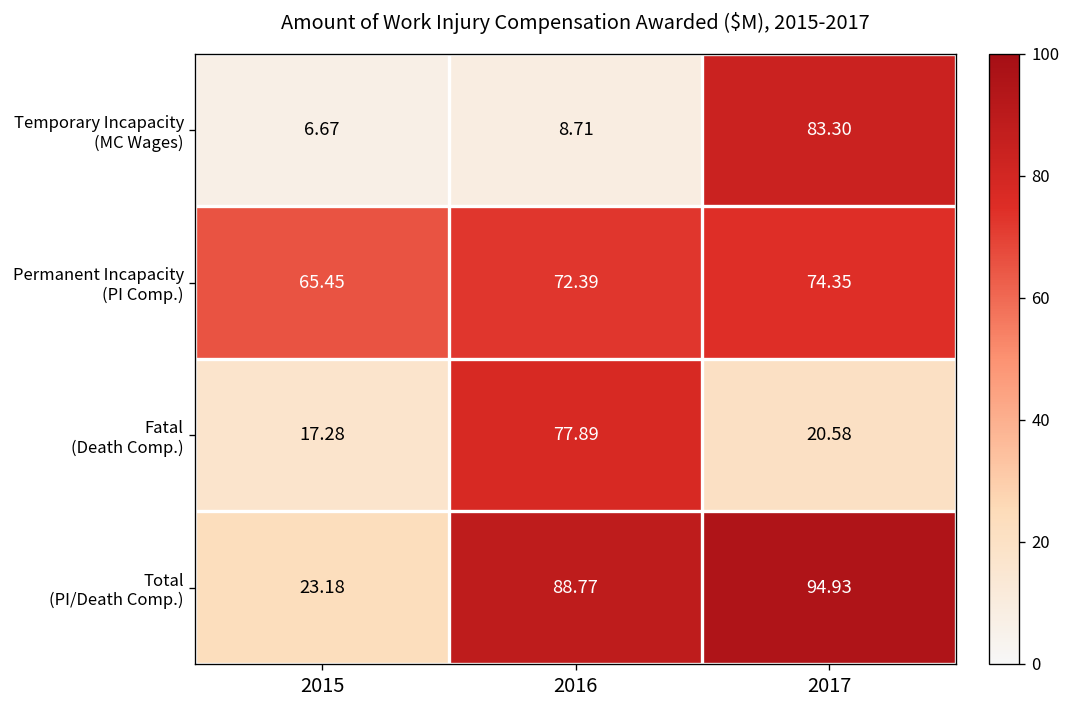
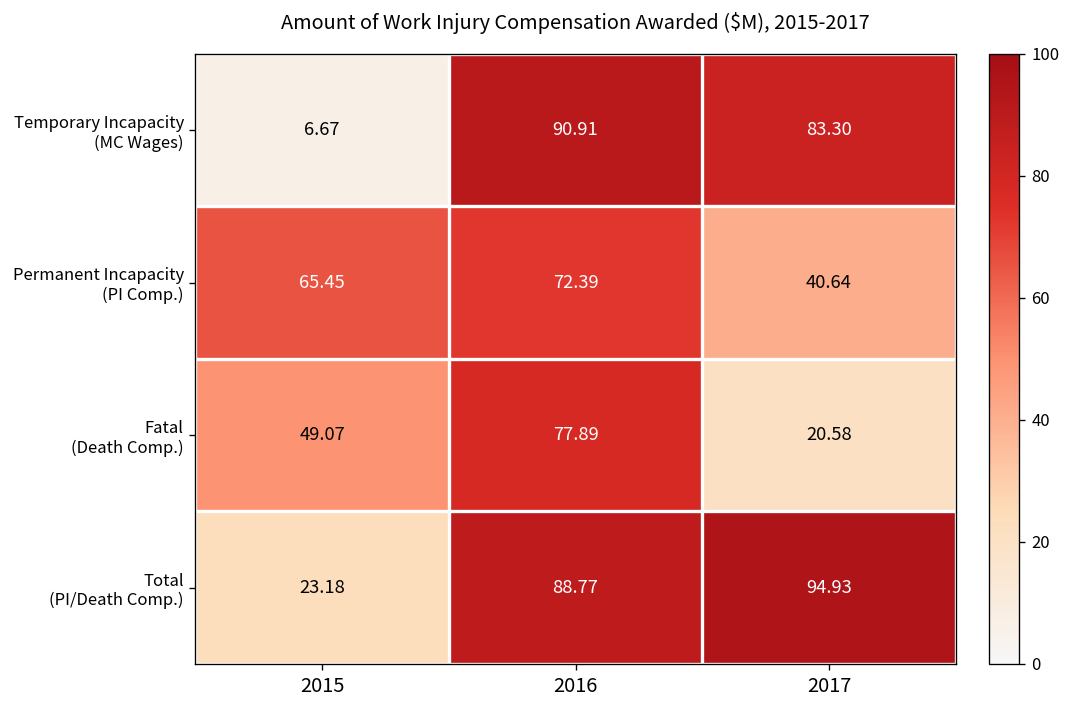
Temporary Incapacity (MC Wages), 2016: 8.71 -> 90.91
Permanent Incapacity (PI Comp.), 2017: 74.35 -> 40.64
Fatal (Death Comp.), 2015: 17.28 -> 49.07
